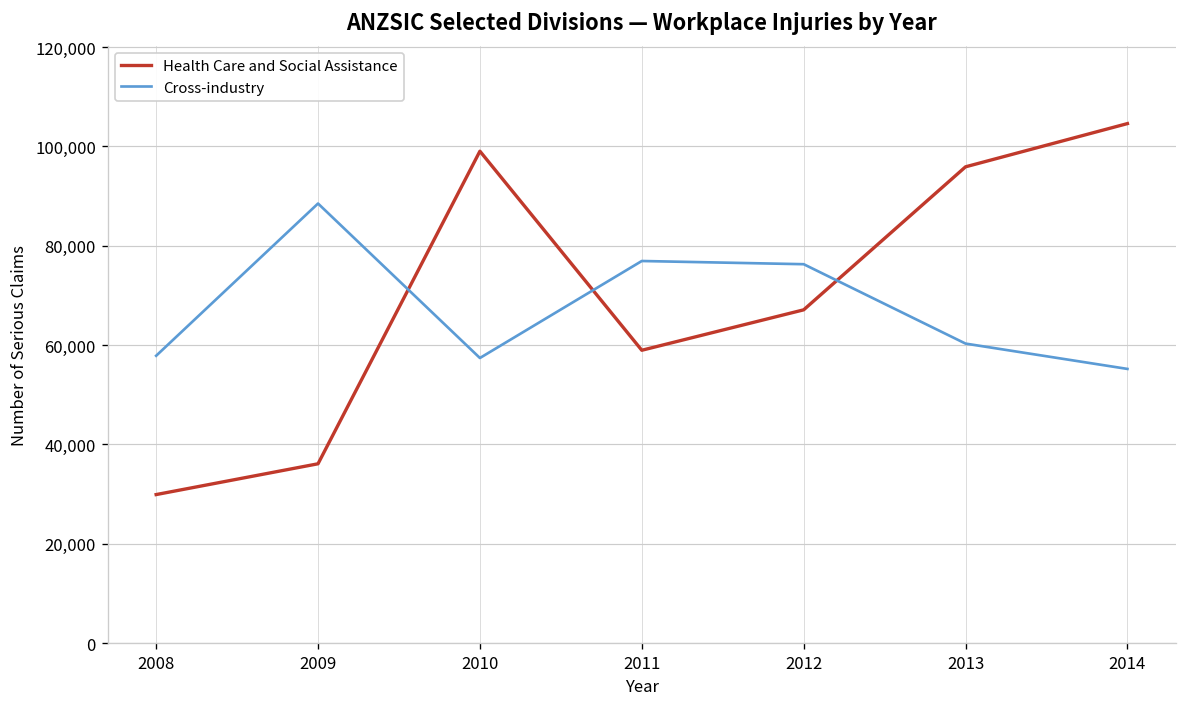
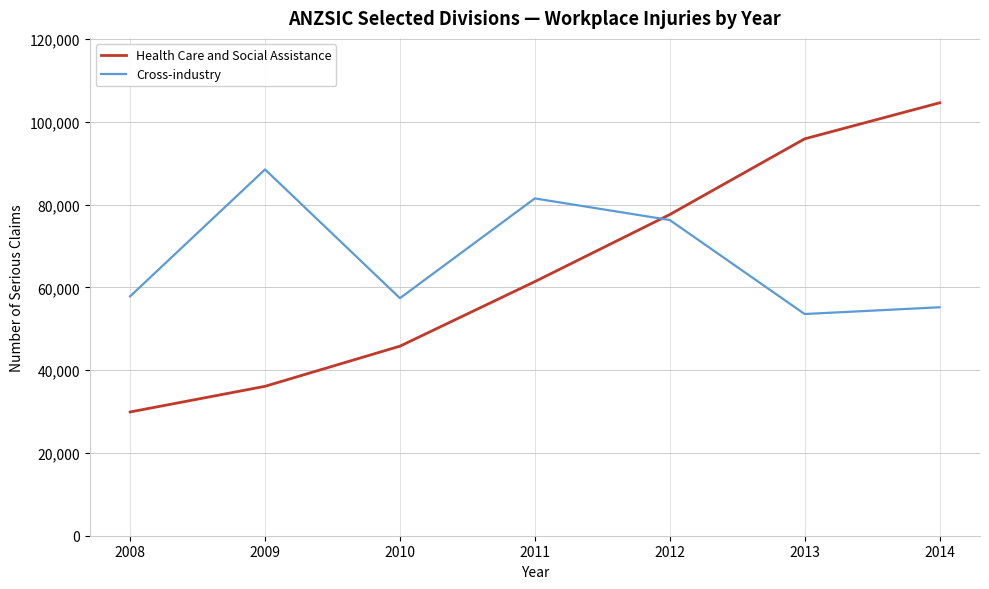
Health Care and Social Assistance, 2010: 99,000 -> 46,000
Health Care and Social Assistance, 2011: 59,000 -> 61,000
Cross-industry, 2011: 77,000 -> 82,000
Health Care and Social Assistance, 2012: 67,000 -> 78,000
Cross-industry, 2013: 60,000 -> 54,000
